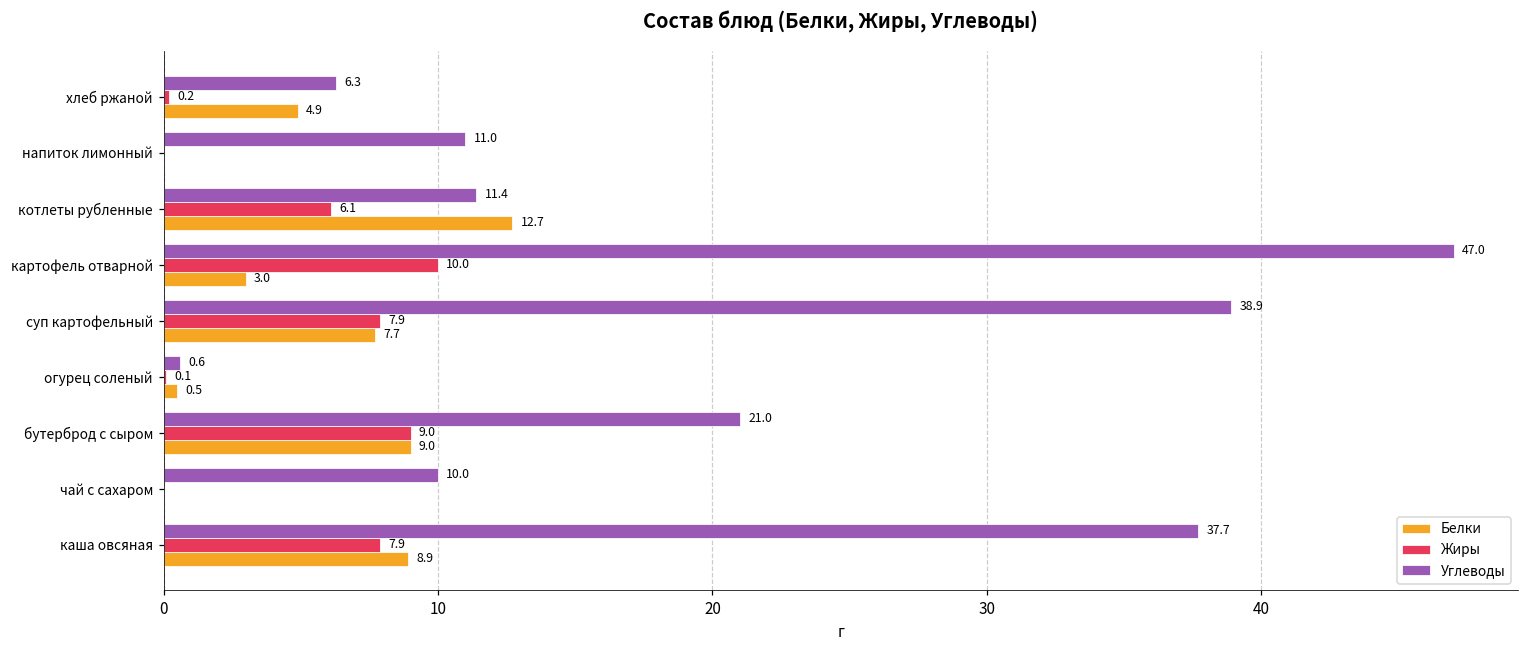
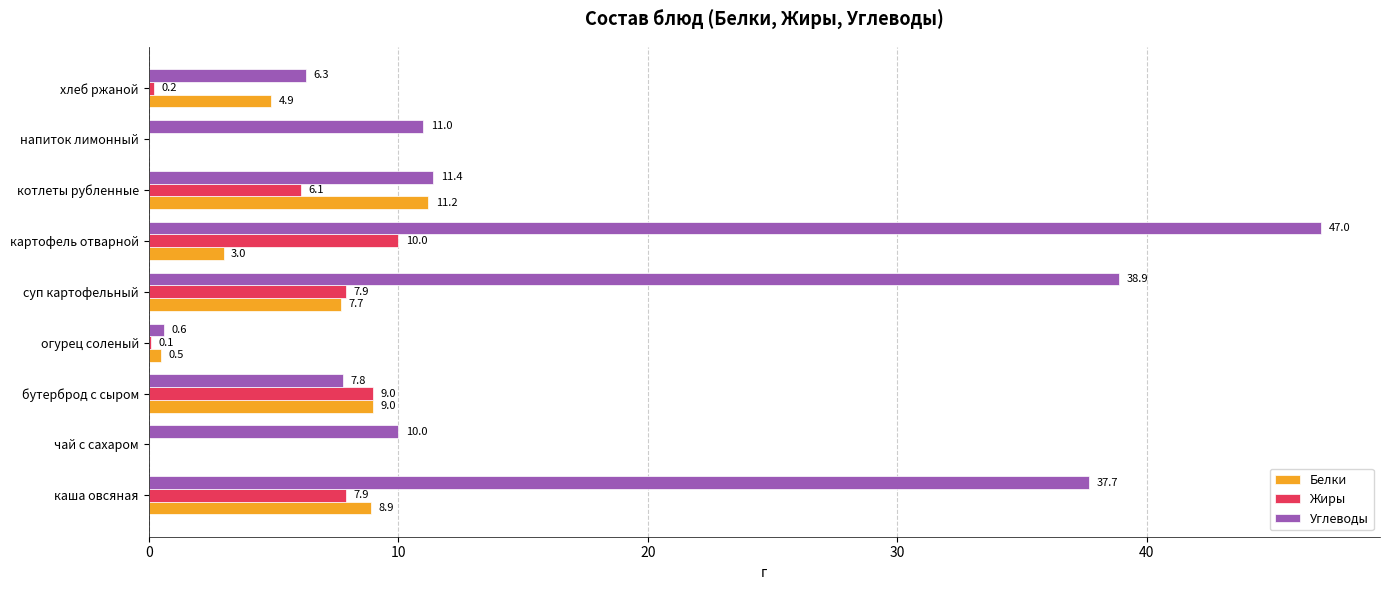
Белки, котлеты рубленные: 12.7 -> 11.2
Углеводы, бутерброд с сыром: 21.0 -> 7.8
